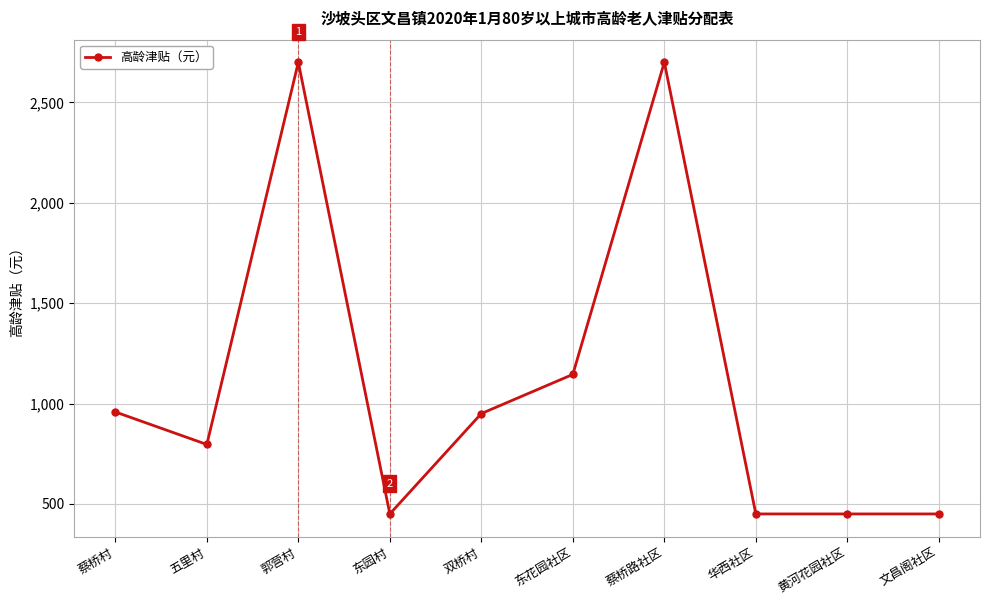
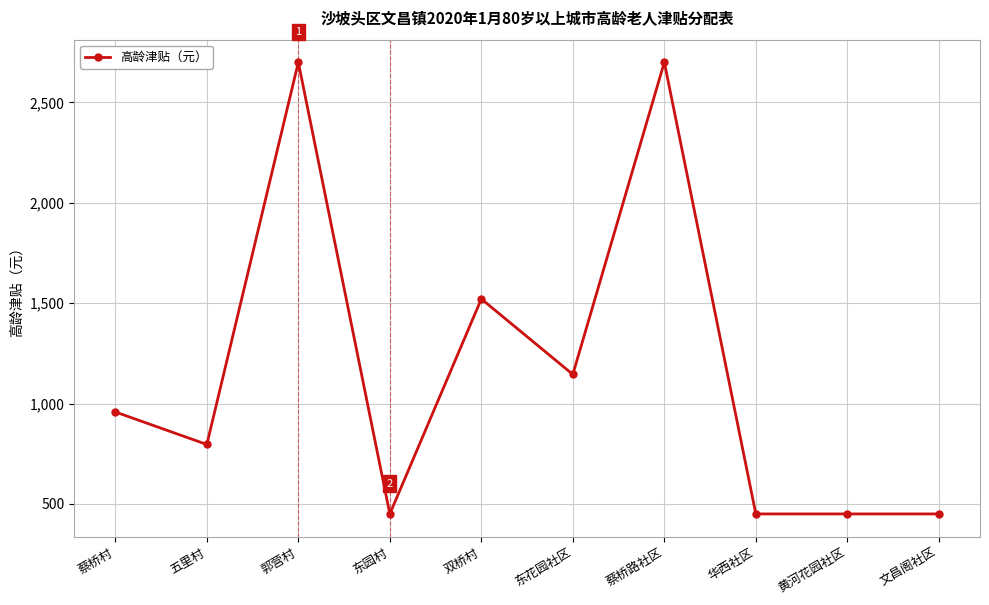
双桥村: 950 -> 1,520
